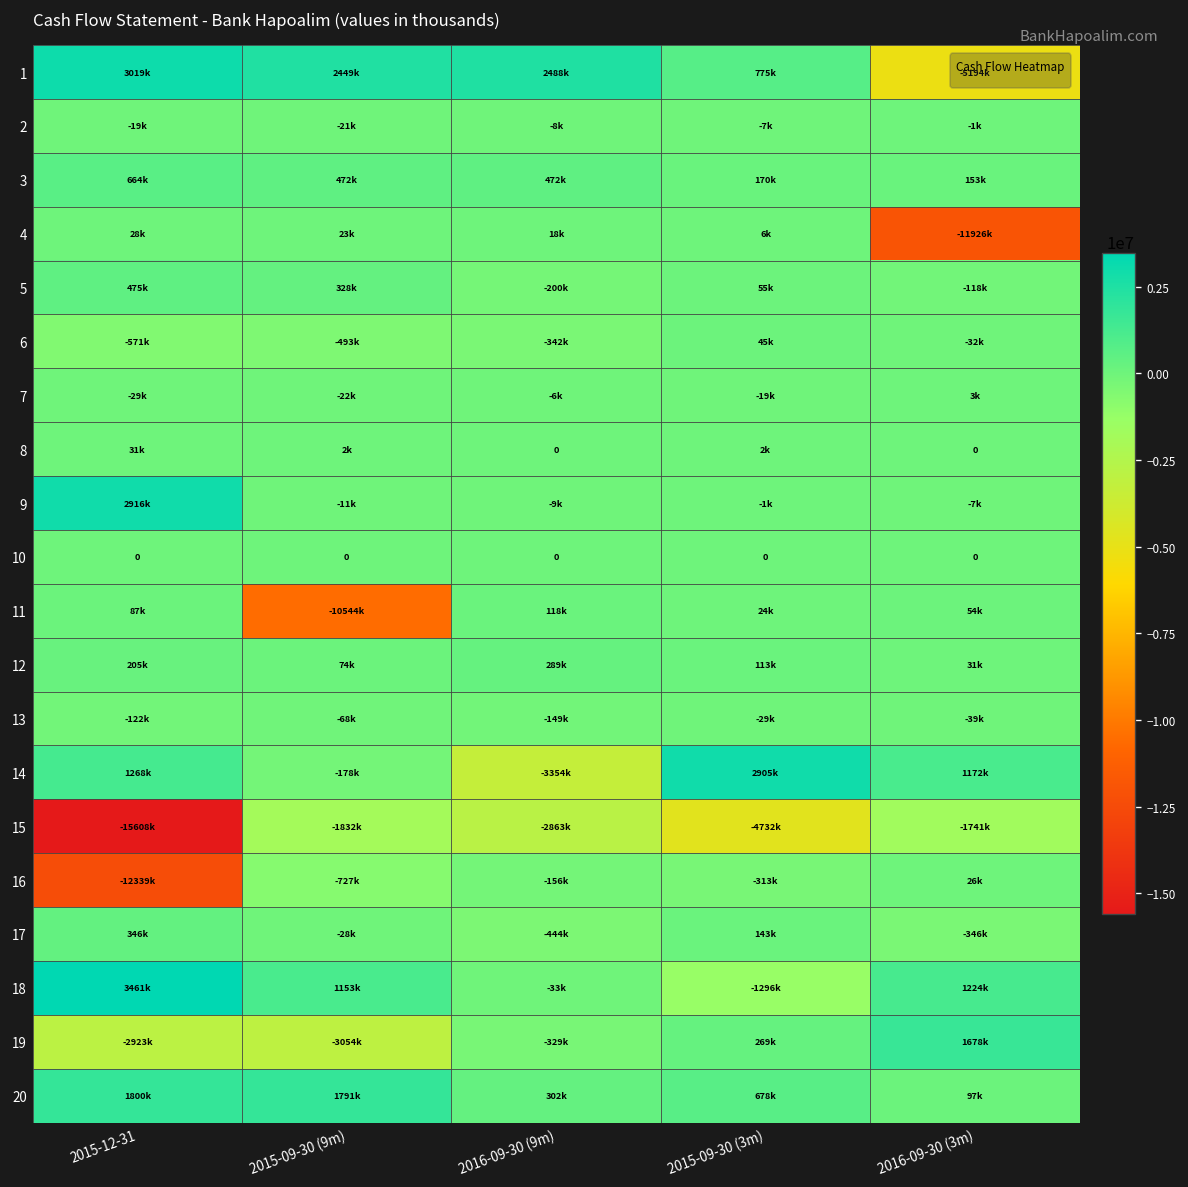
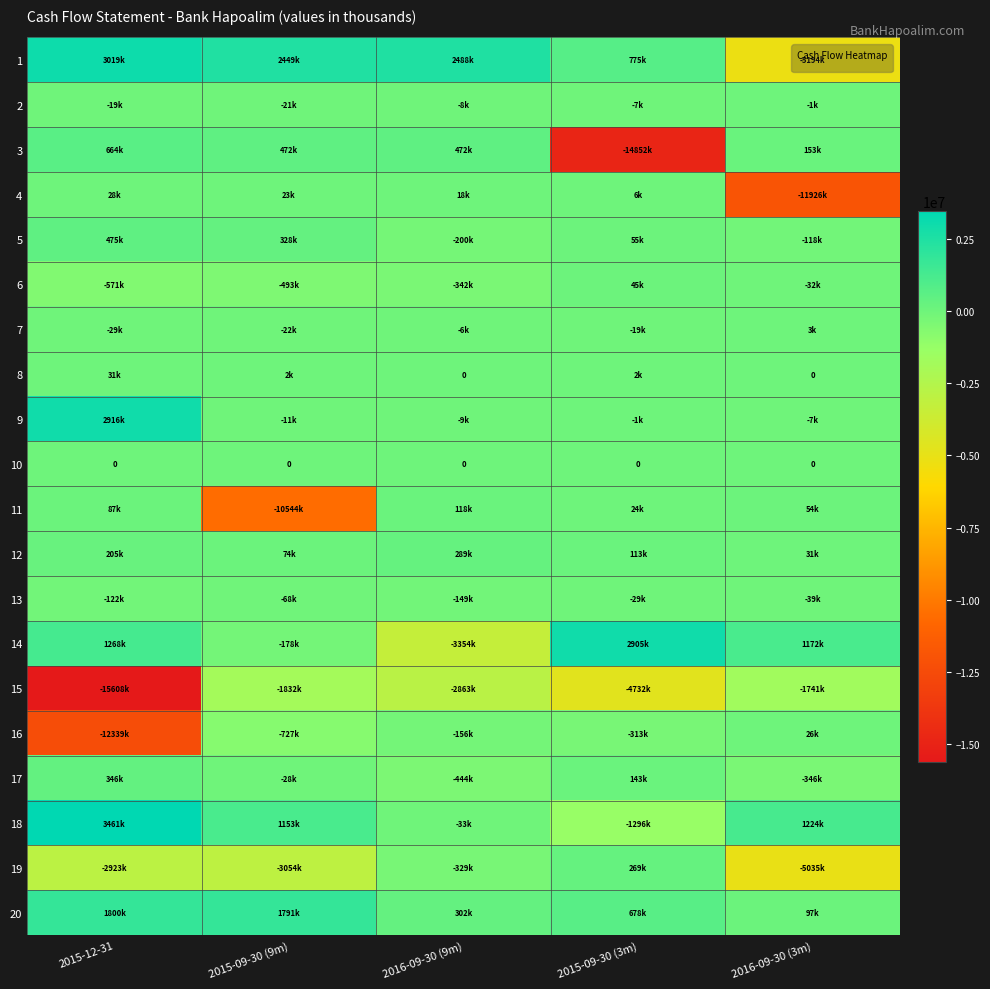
3, 2015-09-30 (3m): 170k -> -14852k
19, 2016-09-30 (3m): 1678k -> -5035k
